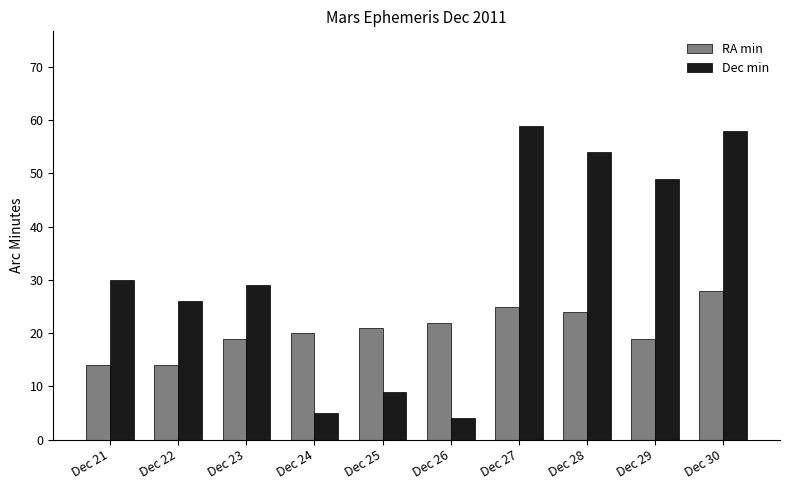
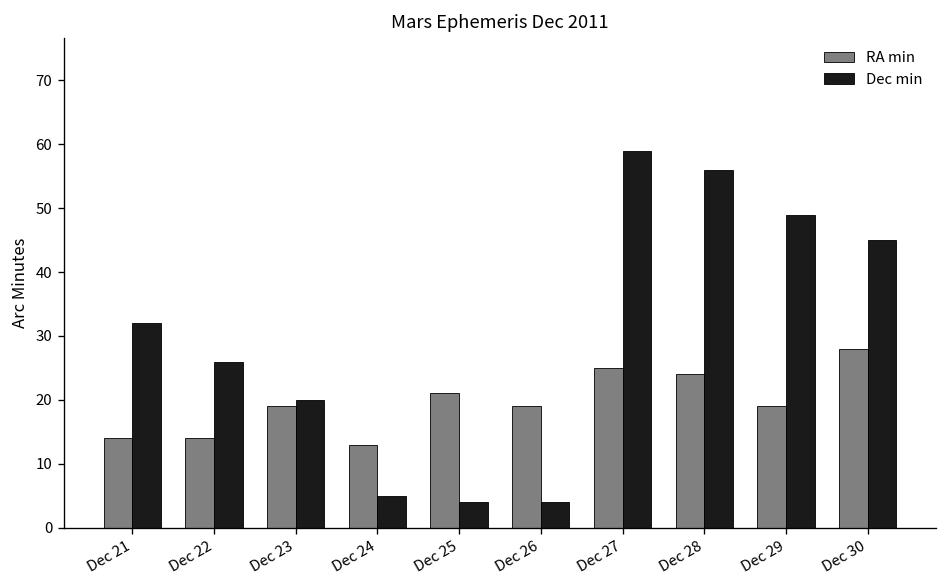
Dec min, Dec 21: 30 -> 32
Dec min, Dec 23: 29 -> 20
RA min, Dec 24: 20 -> 13
Dec min, Dec 25: 9 -> 4
RA min, Dec 26: 22 -> 19
Dec min, Dec 28: 54 -> 56
Dec min, Dec 30: 58 -> 45
